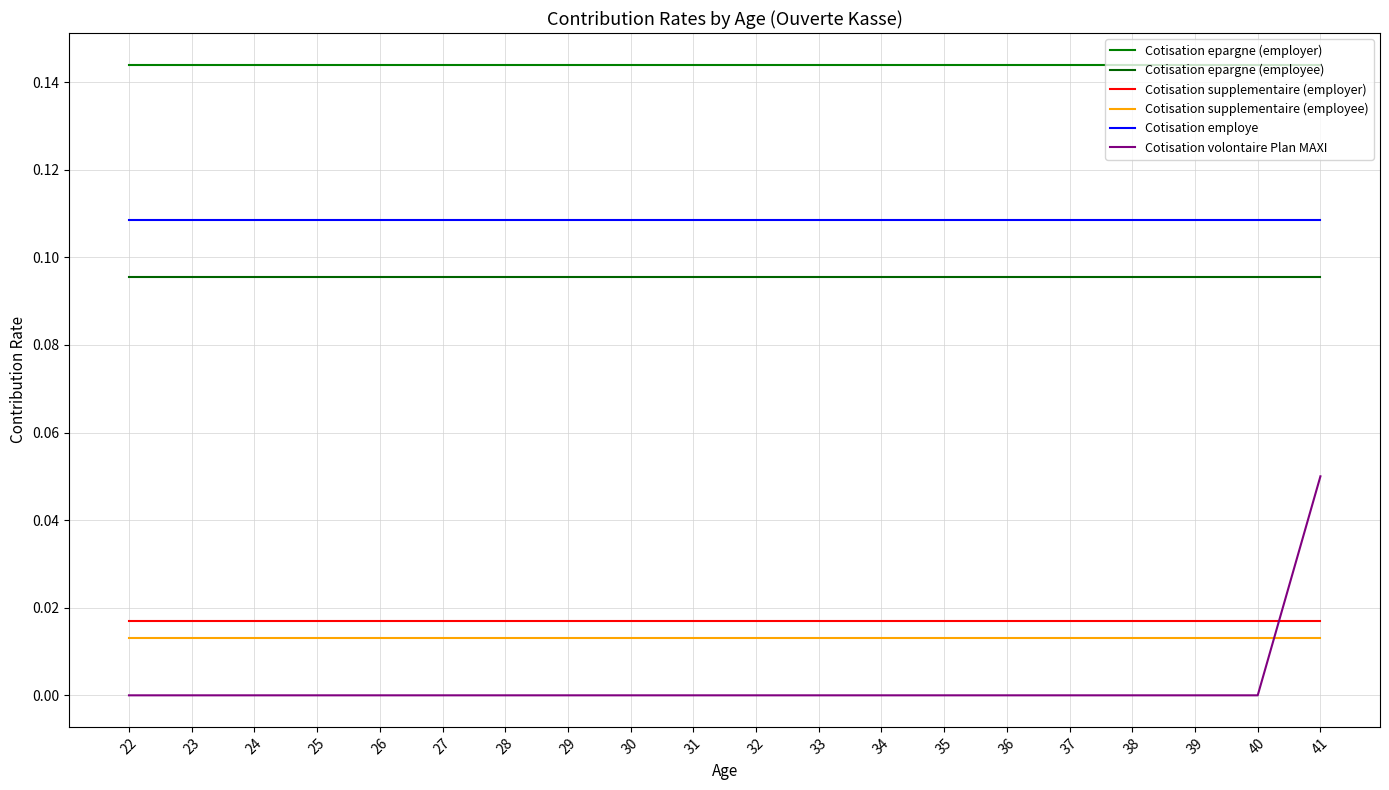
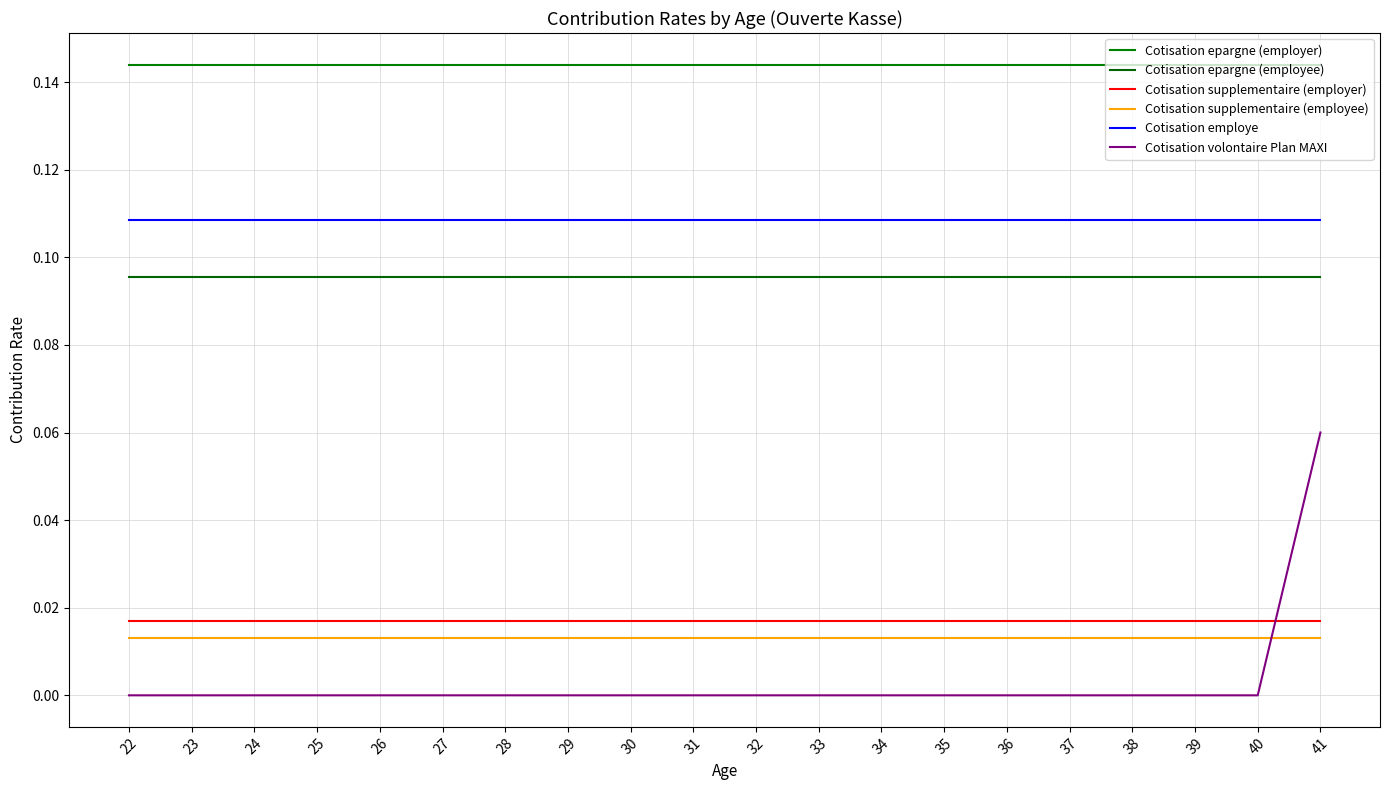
Cotisation volontaire Plan MAXI, 41: 0.05 -> 0.06
